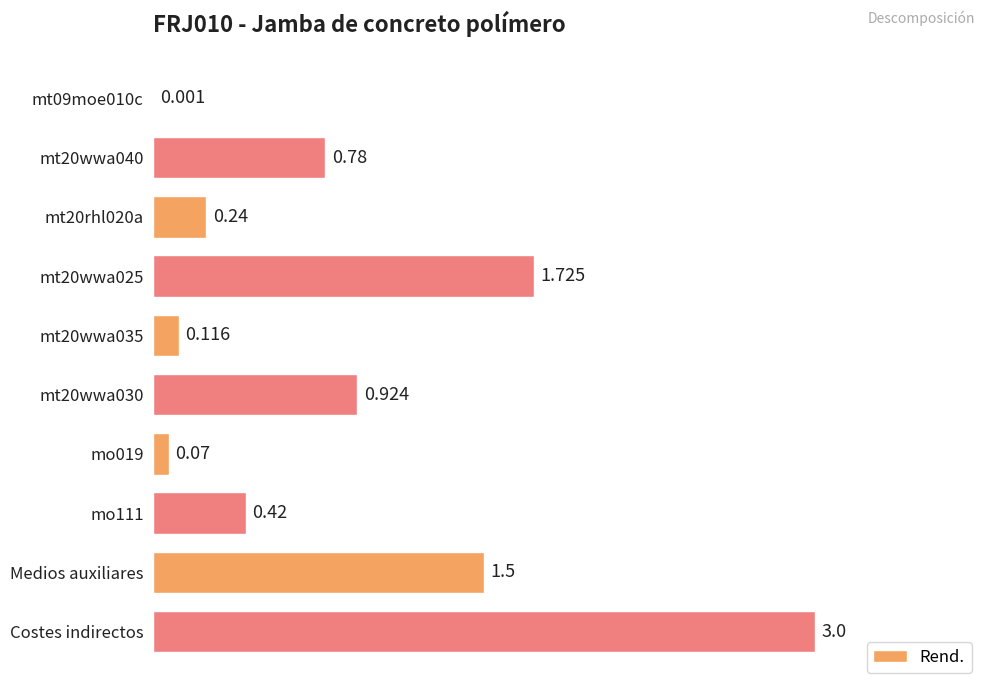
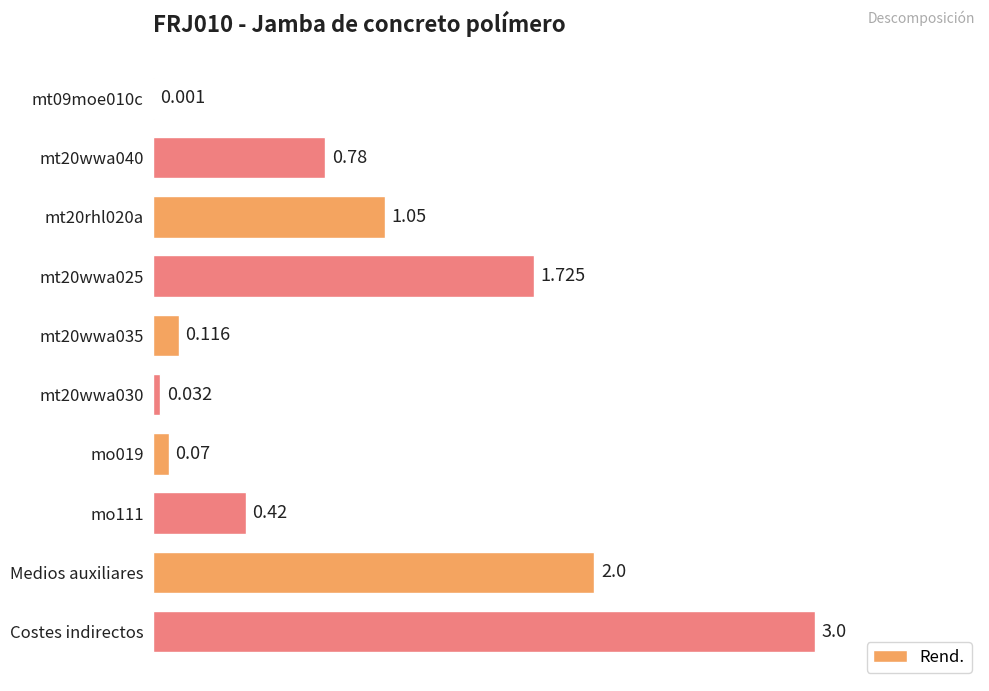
mt20rhl020a: 0.24 -> 1.05
mt20wwa030: 0.924 -> 0.032
Medios auxiliares: 1.5 -> 2.0
